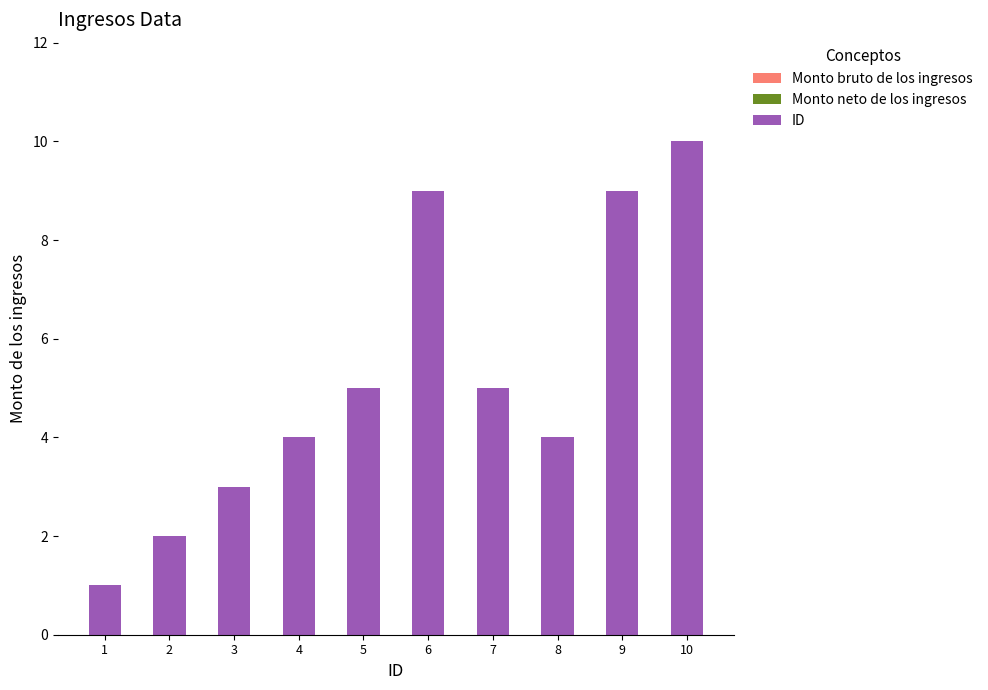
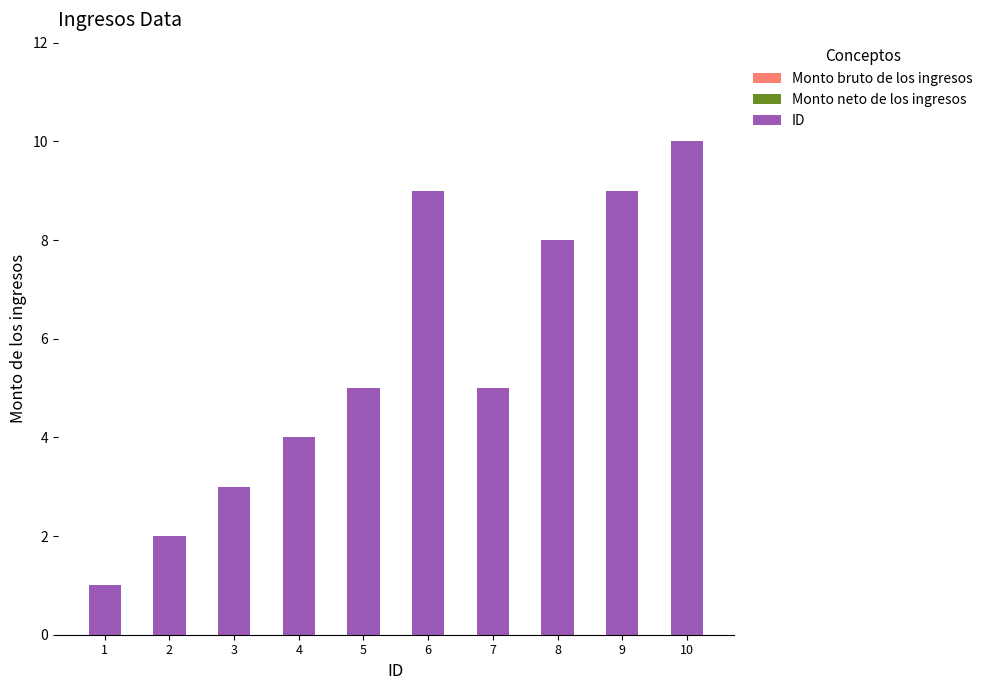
ID, 8: 4 -> 8
